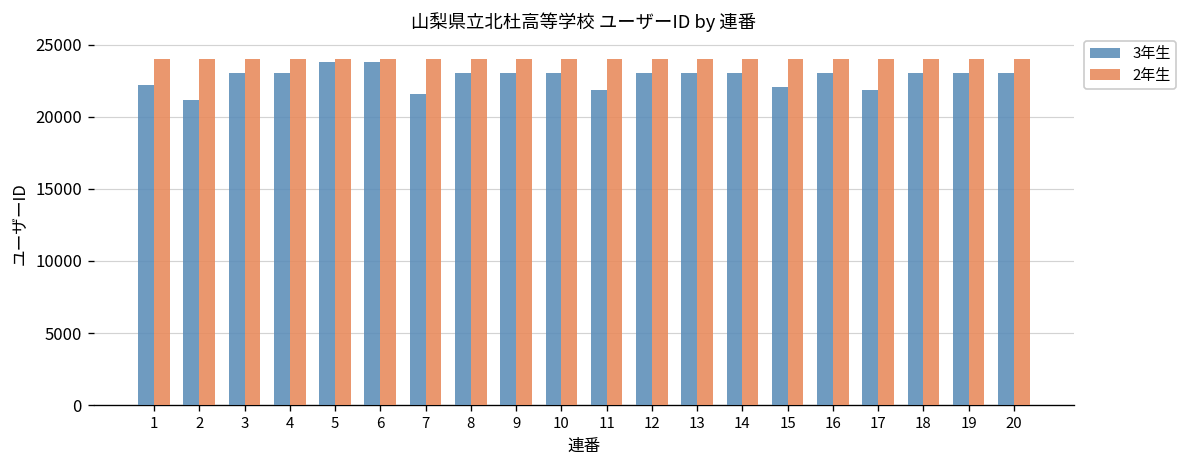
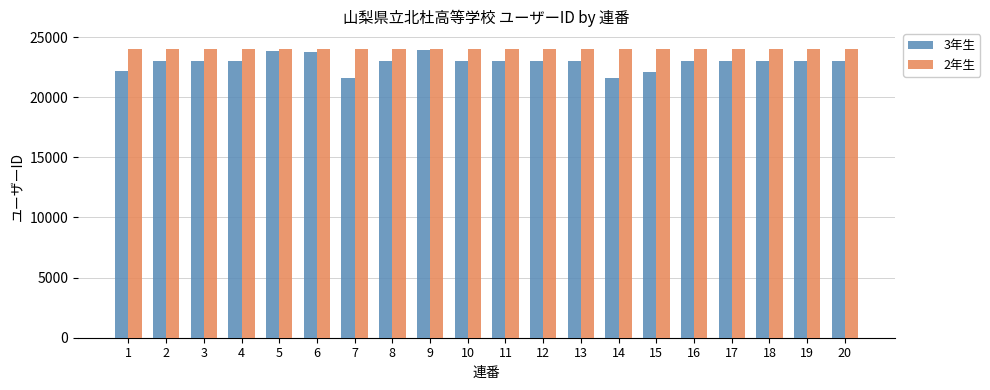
3年生, 2: 21100 -> 23000
3年生, 9: 23000 -> 23900
3年生, 11: 21900 -> 23000
3年生, 14: 23000 -> 21600
3年生, 17: 21800 -> 23000
